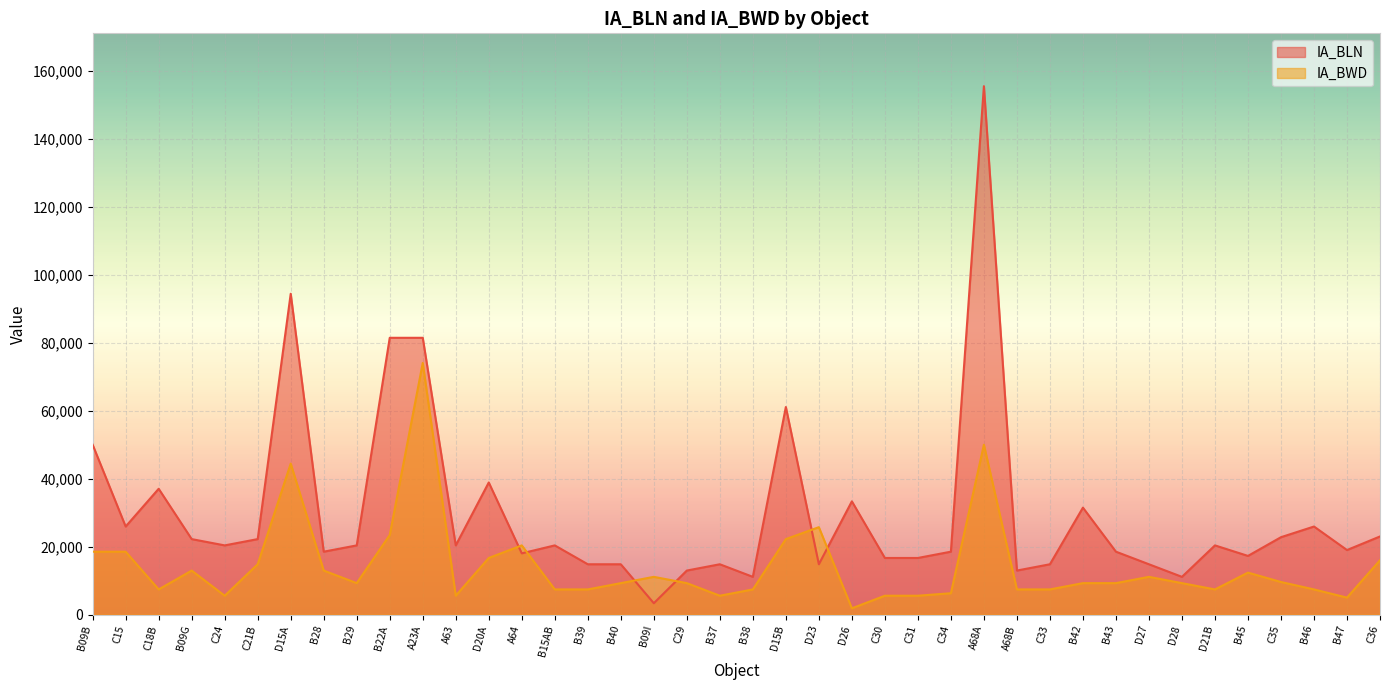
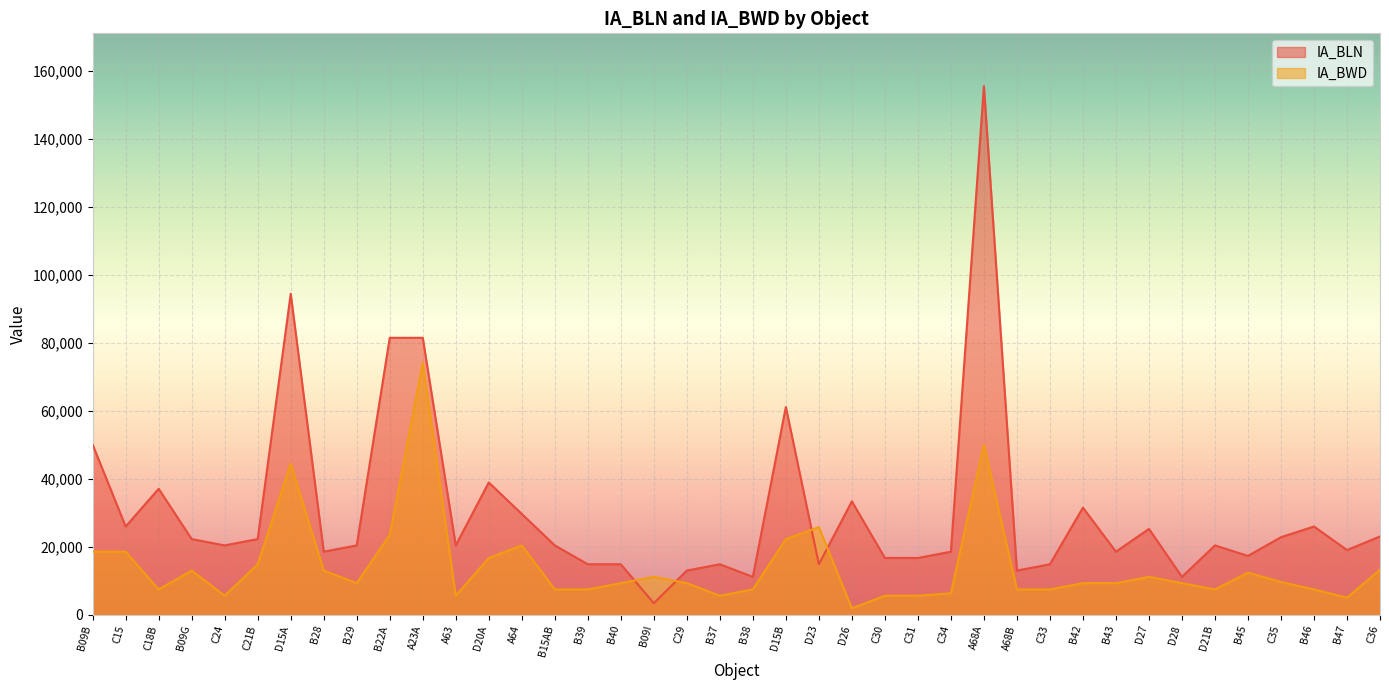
IA_BLN, A64: 18,000 -> 30,000
IA_BLN, D27: 15,000 -> 25,000
IA_BWD, C36: 16,000 -> 13,000
